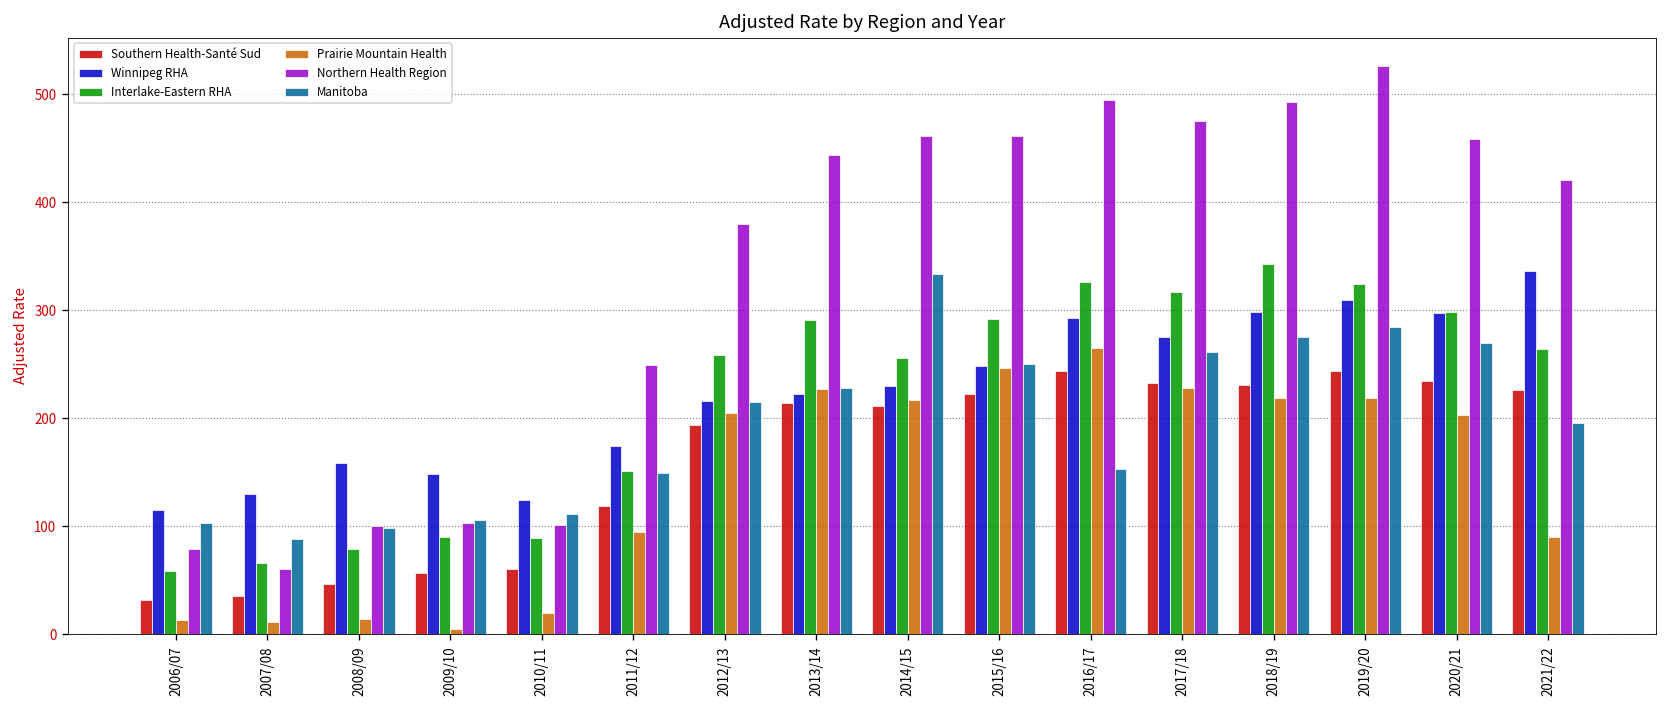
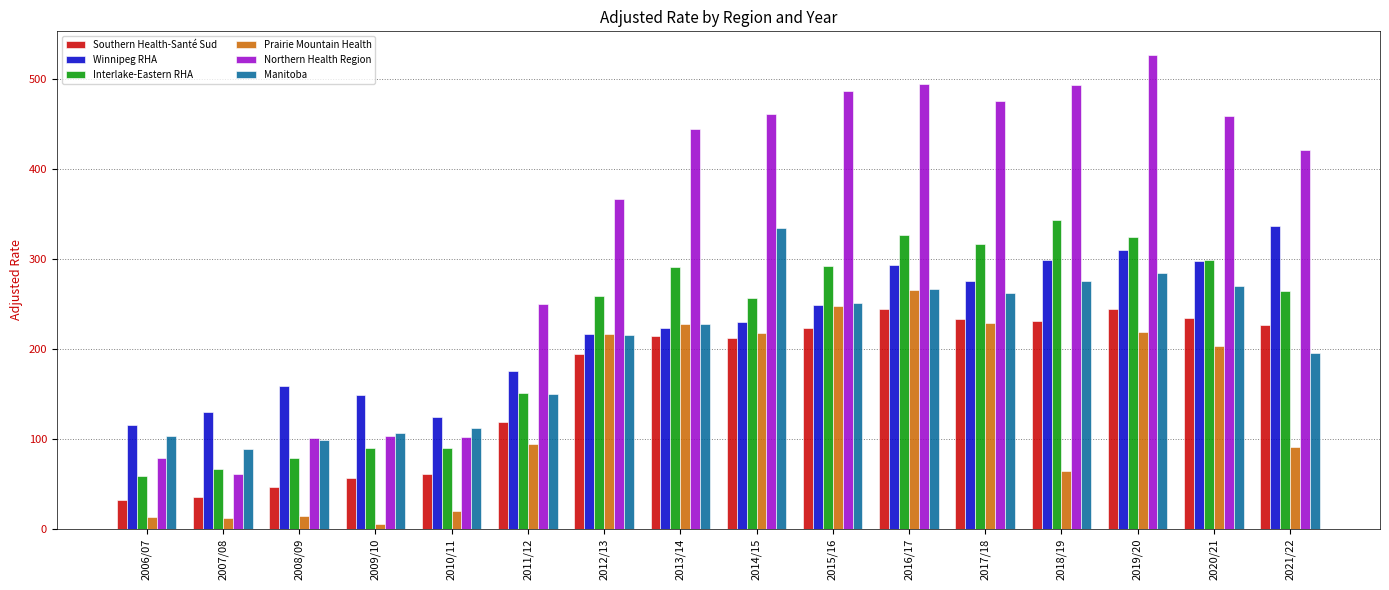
Prairie Mountain Health, 2012/13: 200 -> 220
Northern Health Region, 2012/13: 380 -> 370
Northern Health Region, 2015/16: 460 -> 490
Manitoba, 2016/17: 150 -> 270
Prairie Mountain Health, 2018/19: 220 -> 60
